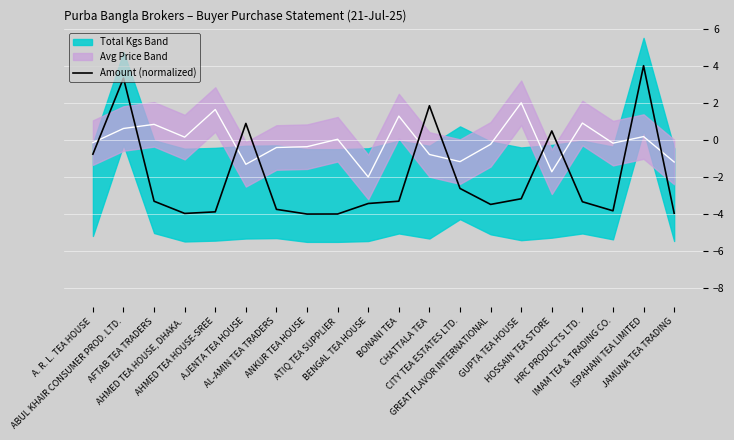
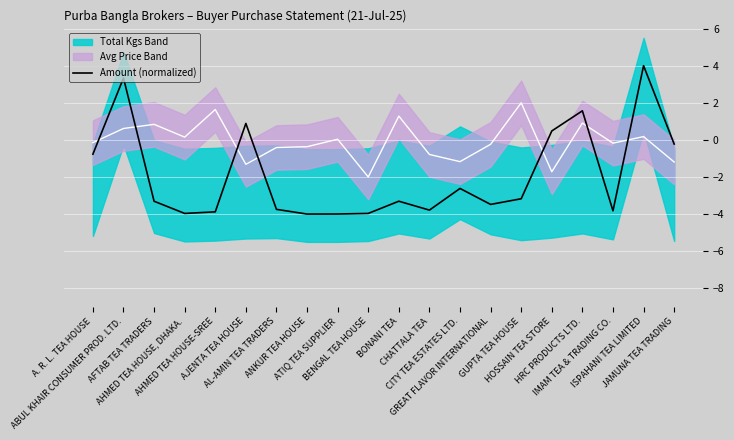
Amount (normalized), BENGAL TEA HOUSE: -3.4 -> -4.0
Amount (normalized), CHATTALA TEA: 1.8 -> -3.8
Amount (normalized), HRC PRODUCTS LTD.: -3.3 -> 1.6
Amount (normalized), JAMUNA TEA TRADING: -4.0 -> -0.2
